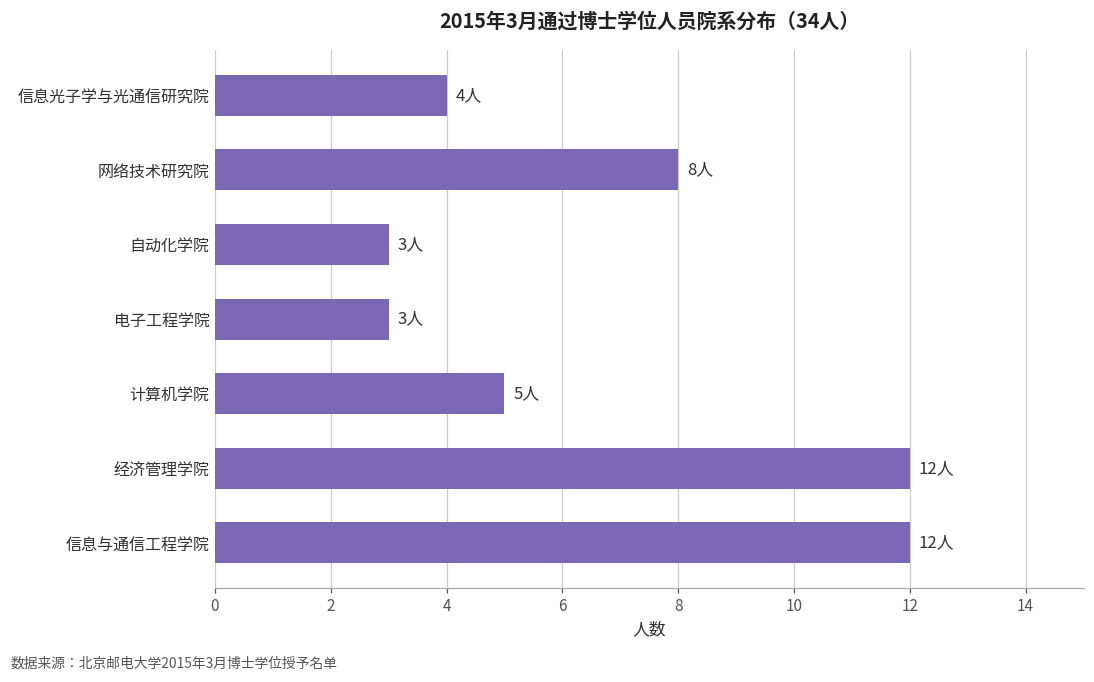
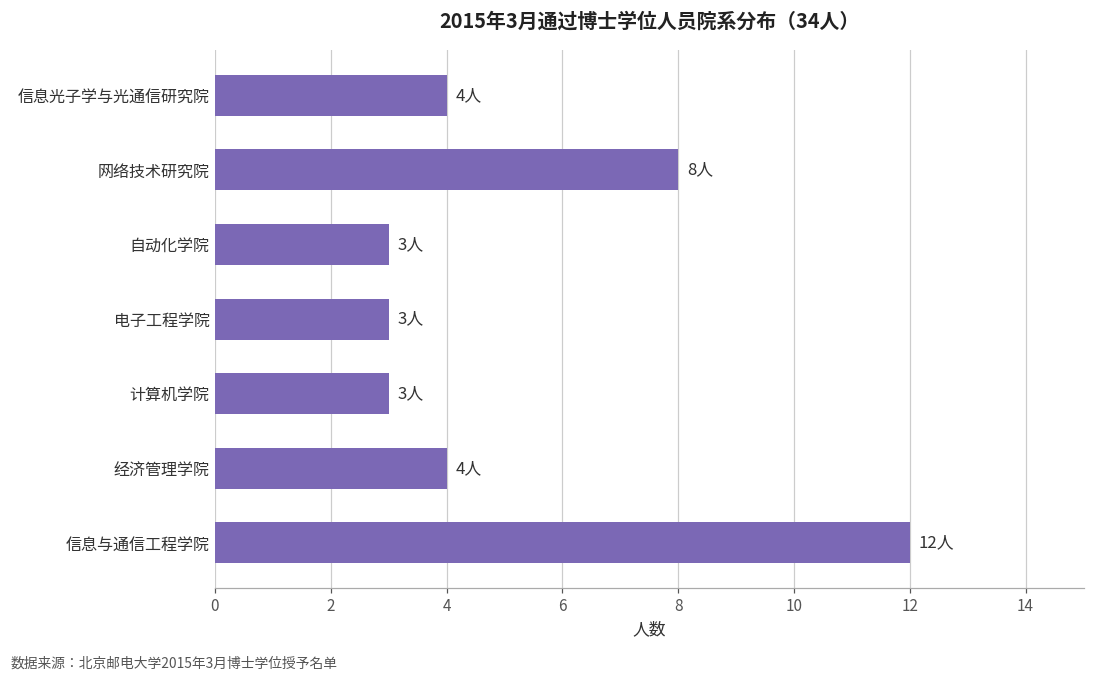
计算机学院: 5人 -> 3人
经济管理学院: 12人 -> 4人
